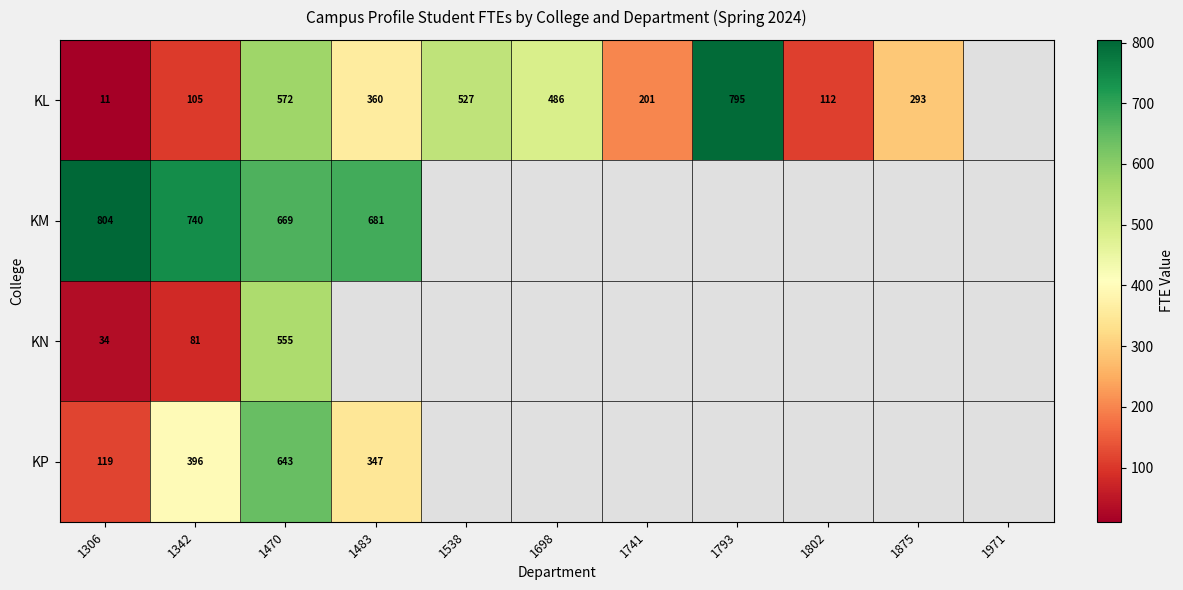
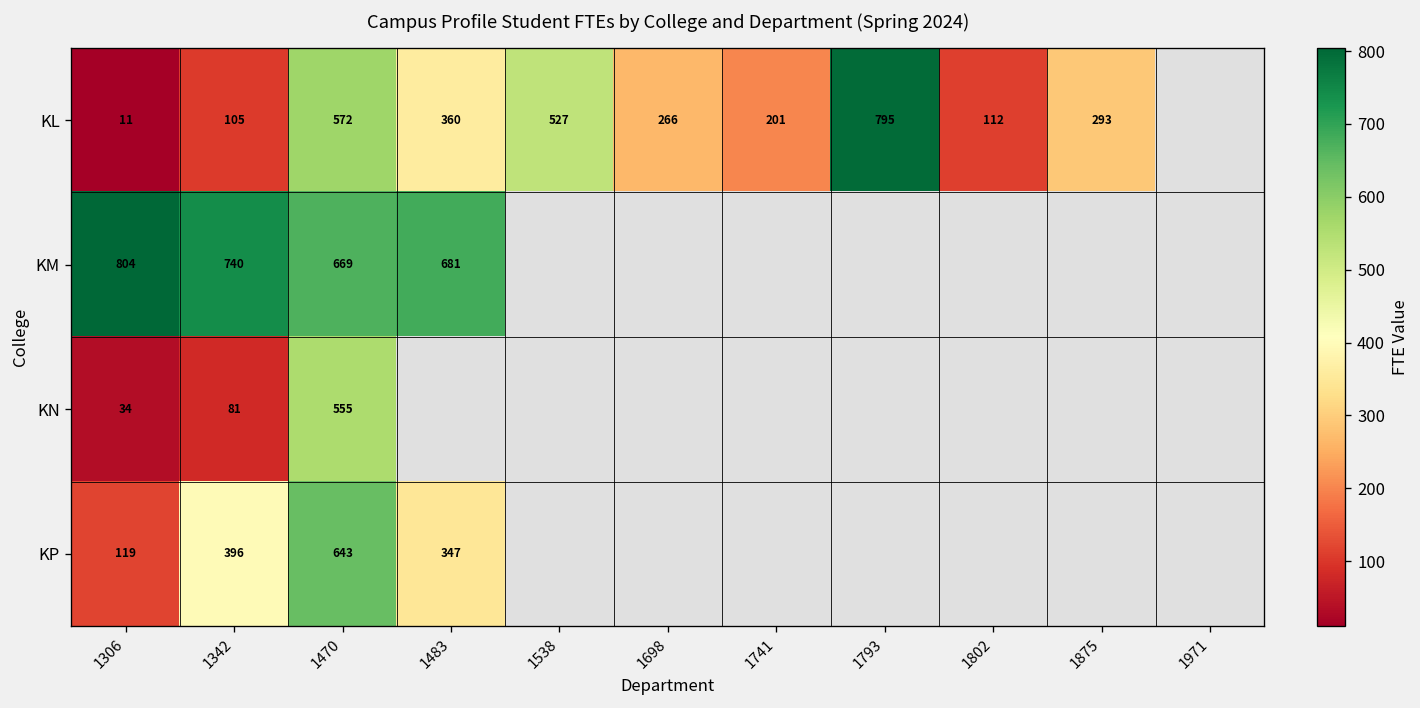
KL, 1698: 486 -> 266
